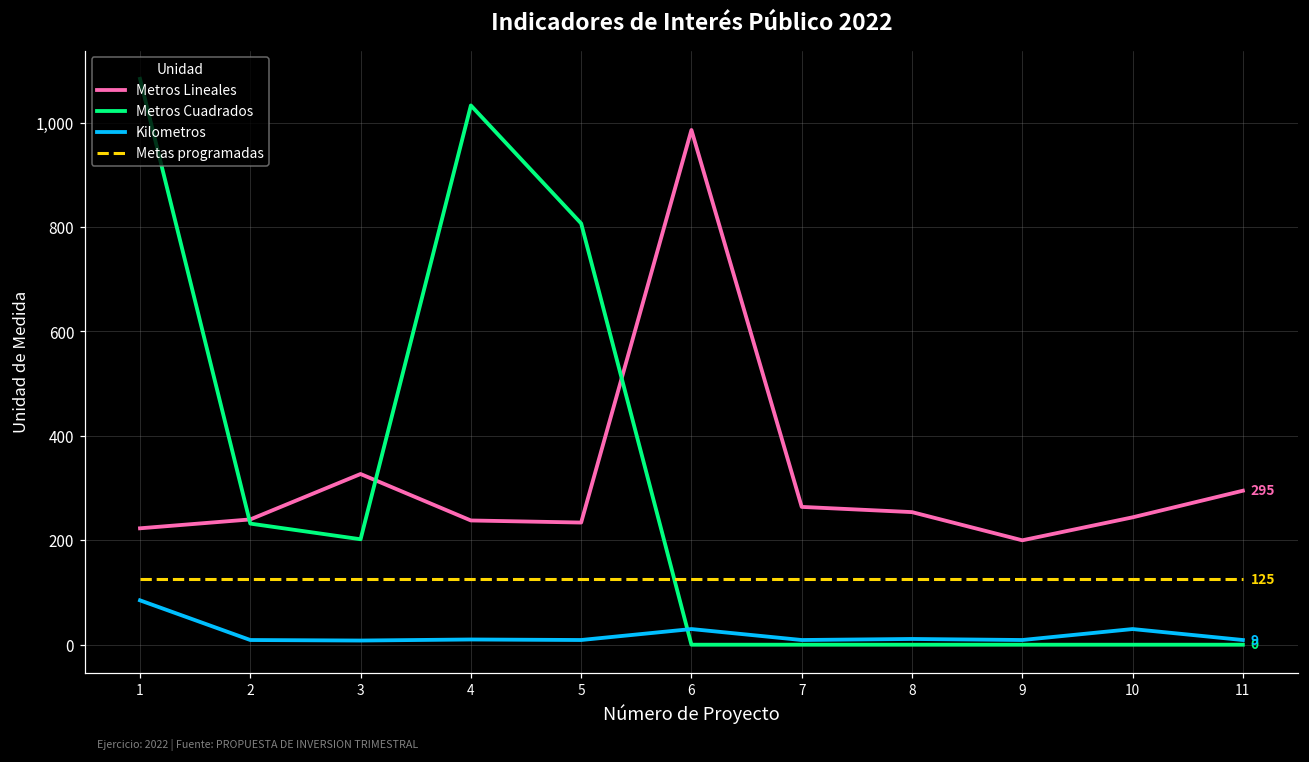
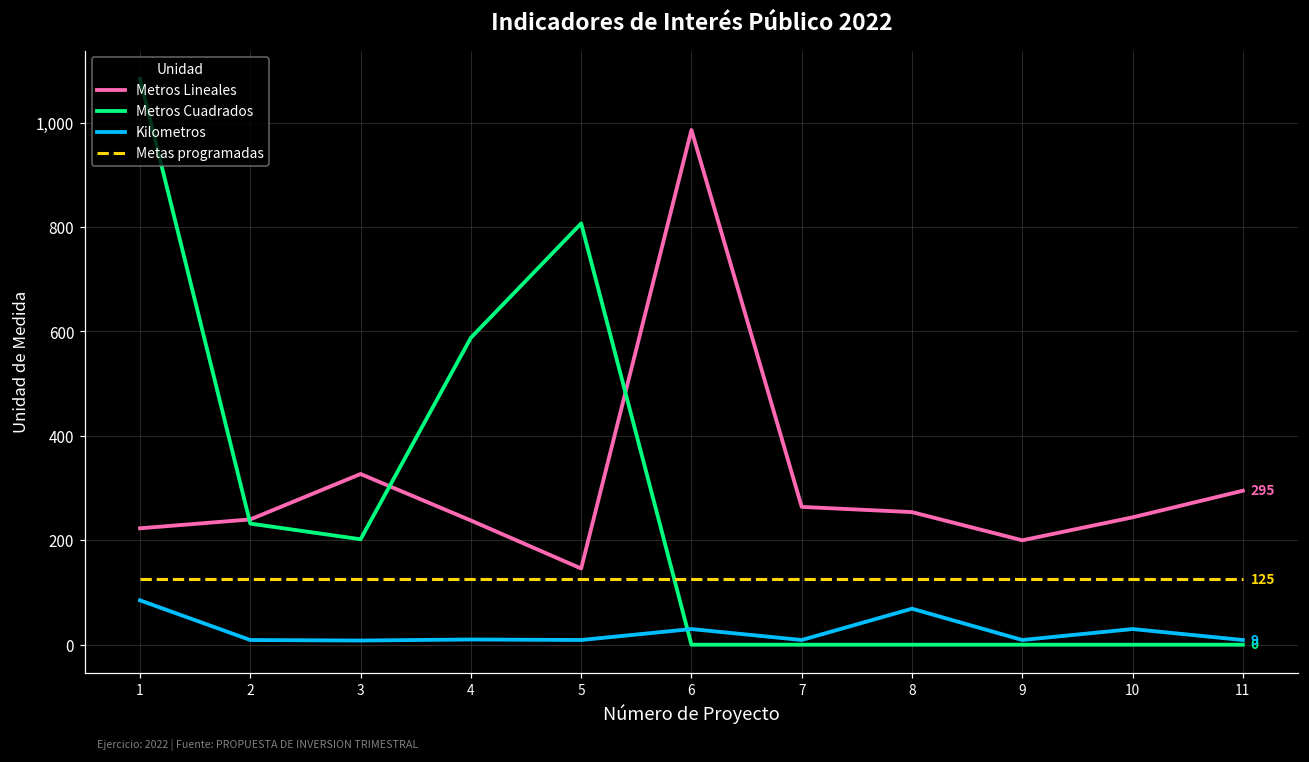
Metros Cuadrados, 4: 1,030 -> 590
Metros Lineales, 5: 230 -> 150
Kilometros, 8: 10 -> 70
